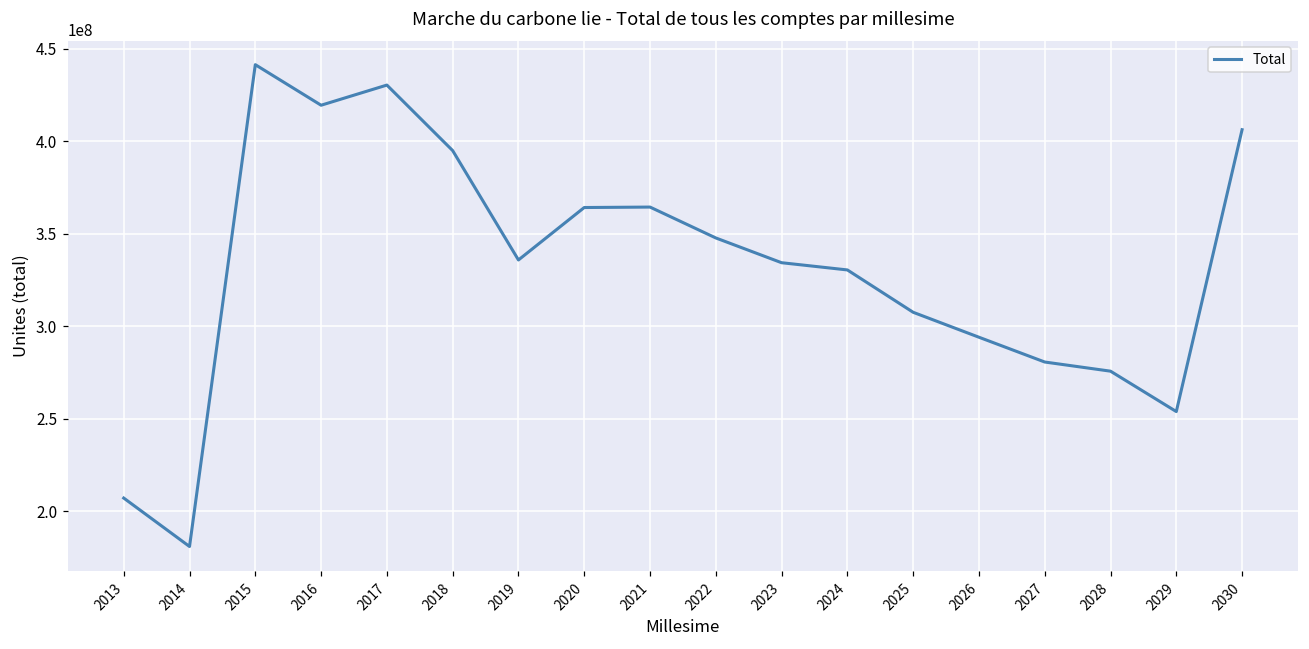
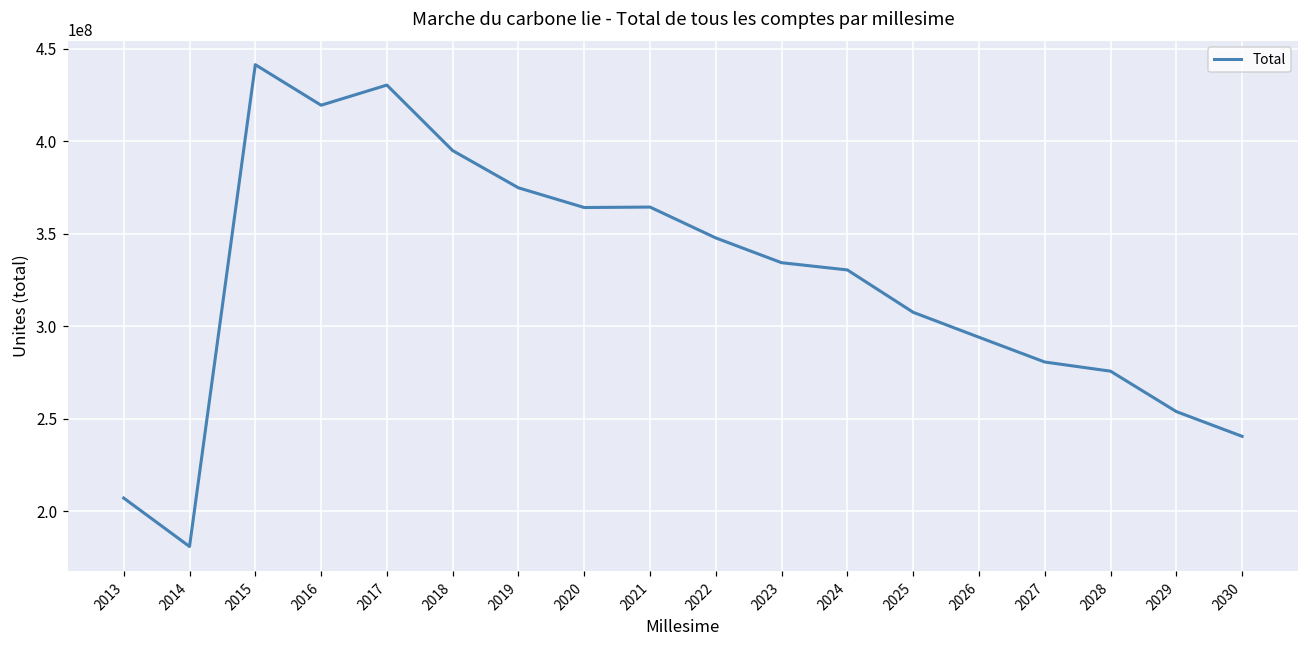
2019: 336000000 -> 375000000
2030: 406000000 -> 241000000
